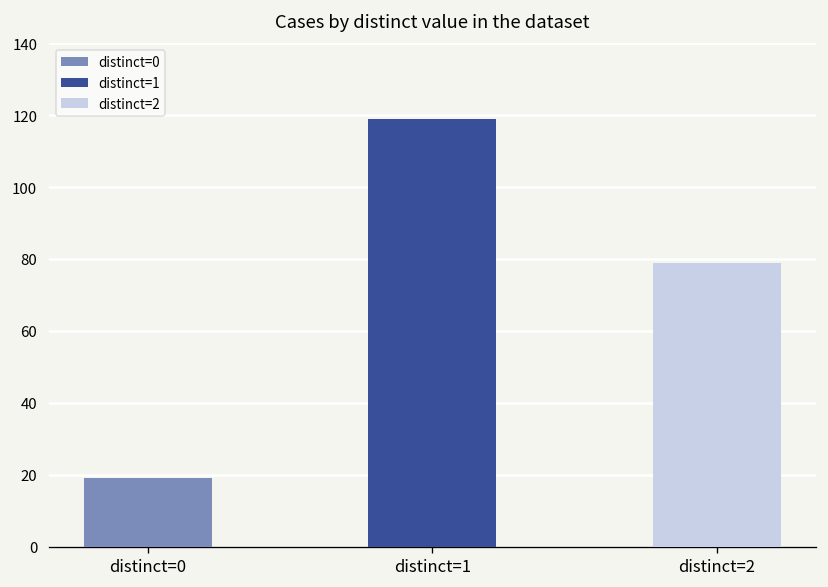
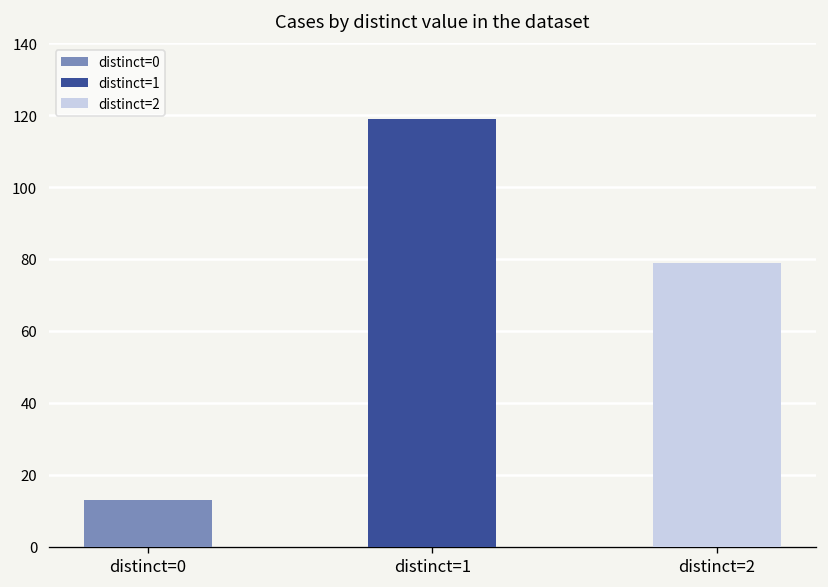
distinct=0: 19 -> 13
